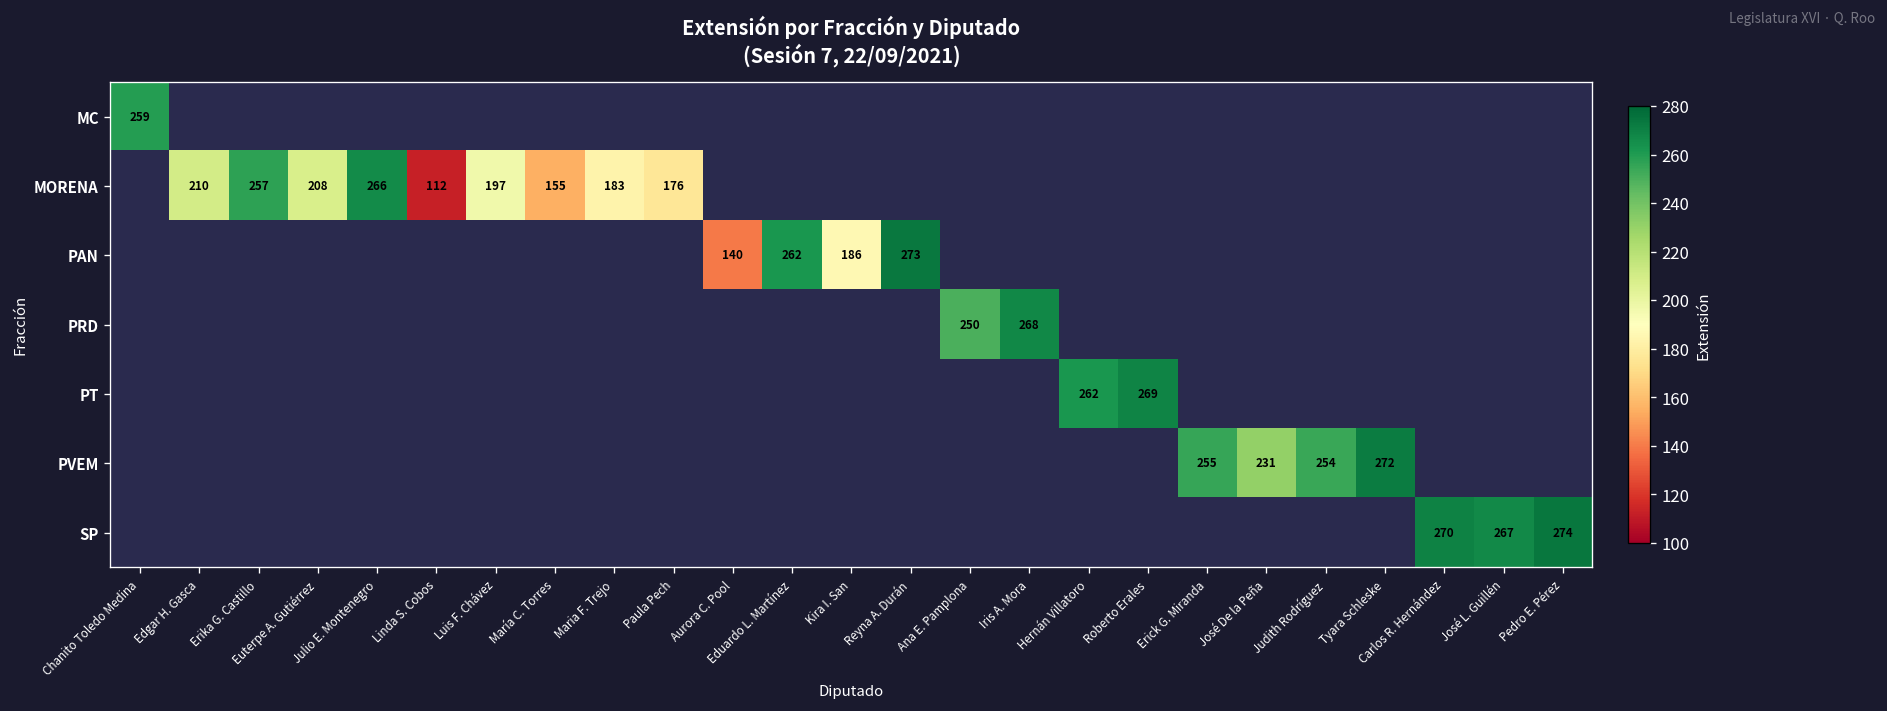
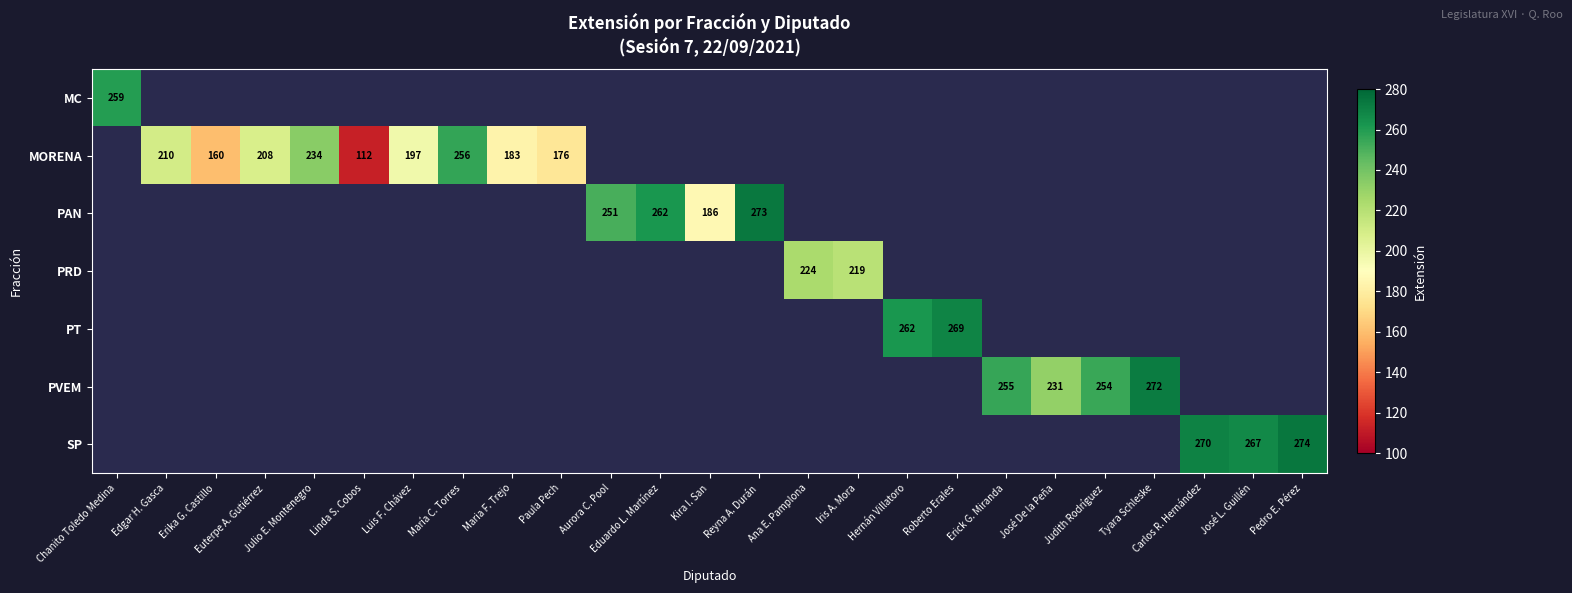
MORENA, Erika G. Castillo: 257 -> 160
MORENA, Julio E. Montenegro: 266 -> 234
MORENA, María C. Torres: 155 -> 256
PAN, Aurora C. Pool: 140 -> 251
PRD, Ana E. Pamplona: 250 -> 224
PRD, Iris A. Mora: 268 -> 219
